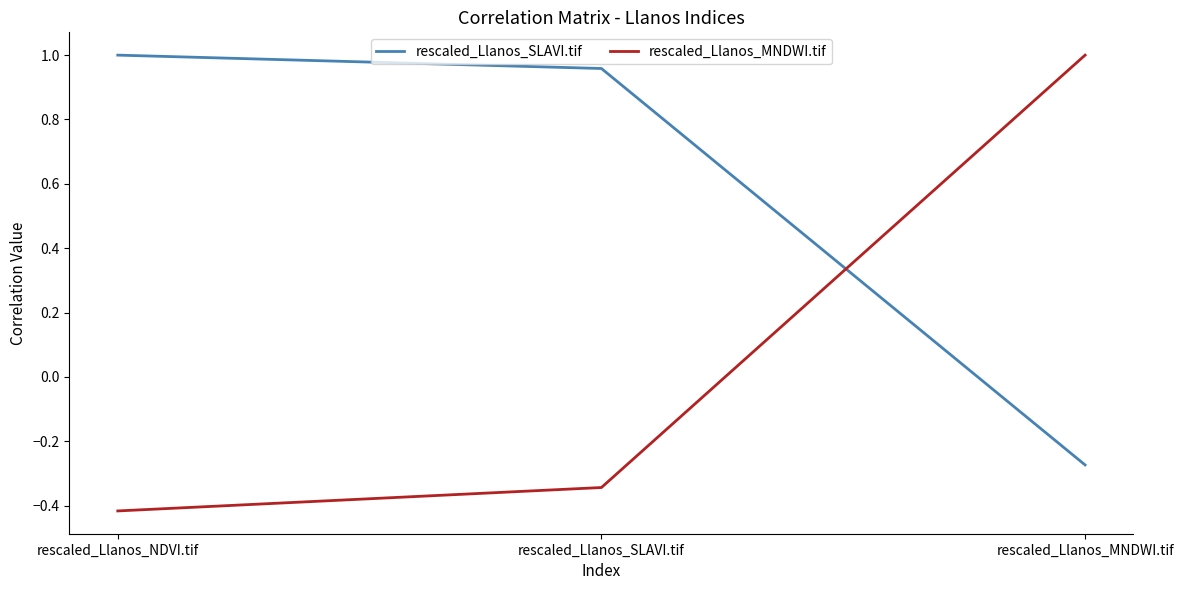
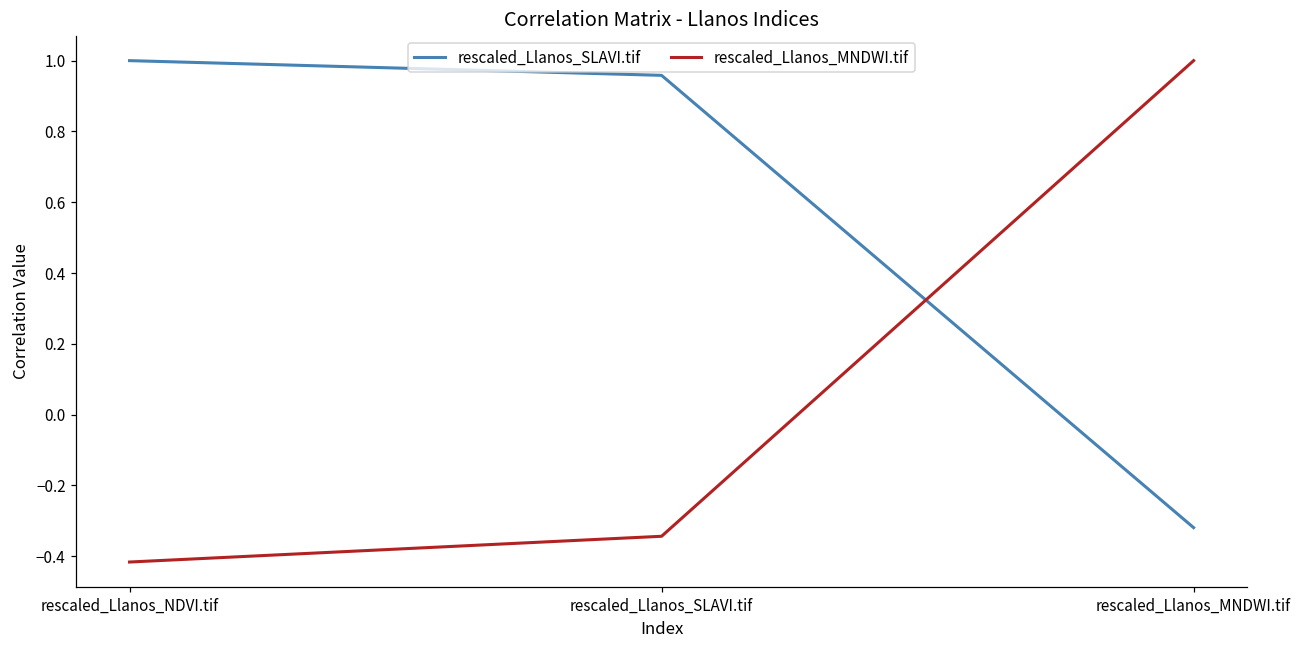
rescaled_Llanos_SLAVI.tif, rescaled_Llanos_MNDWI.tif: -0.27 -> -0.32
